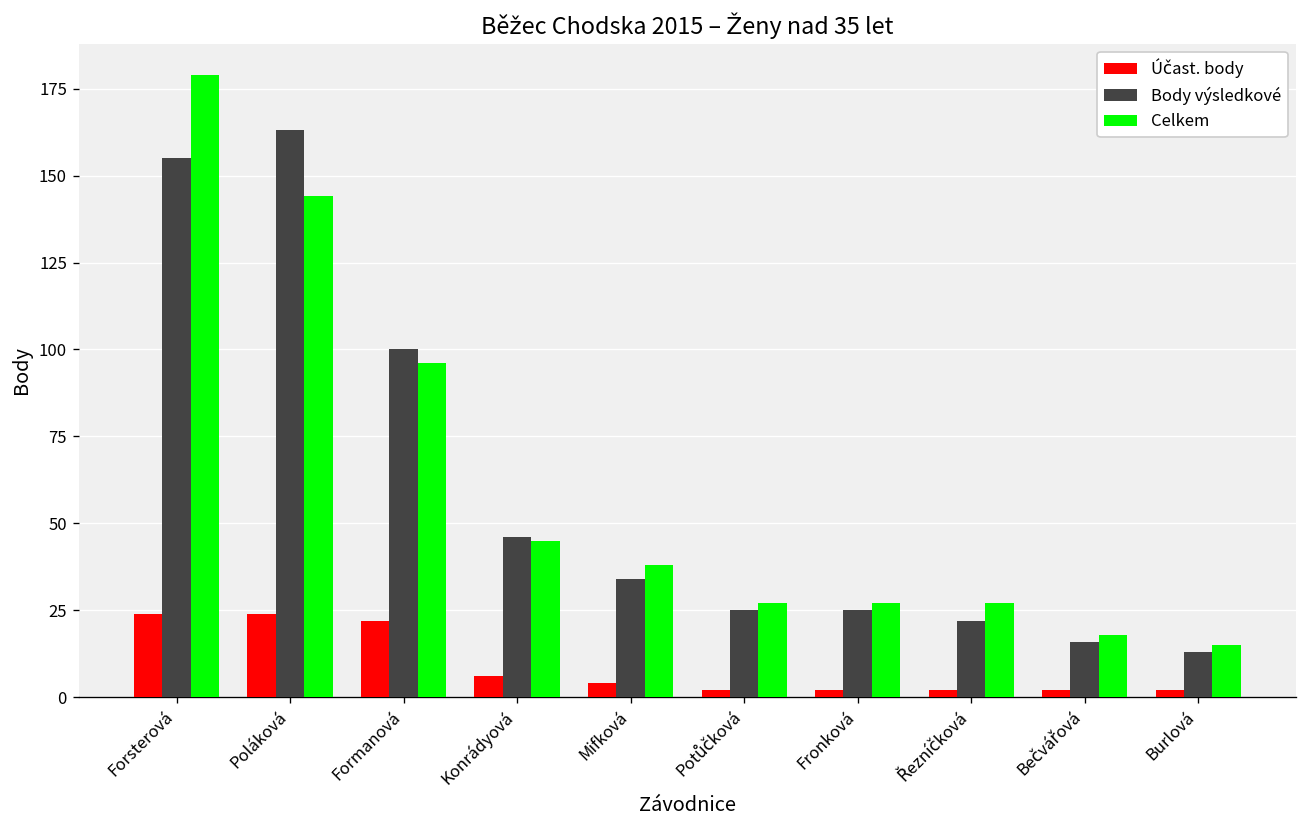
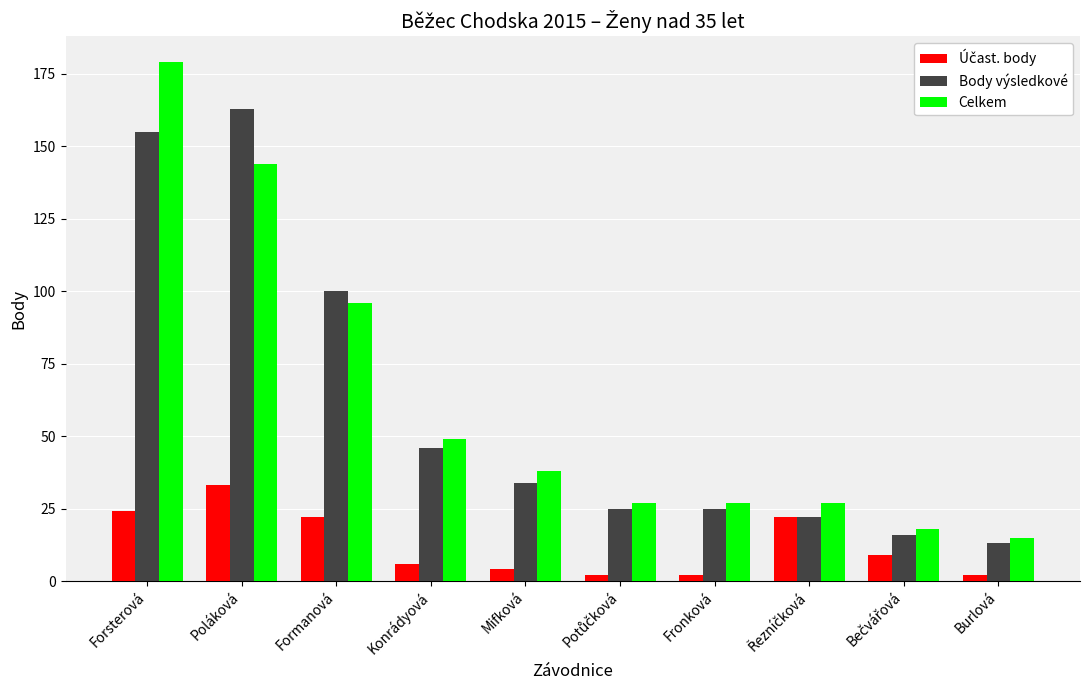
Účast. body, Poláková: 24 -> 33
Celkem, Konrádyová: 45 -> 49
Účast. body, Řezníčková: 2 -> 22
Účast. body, Bečvářová: 2 -> 9
